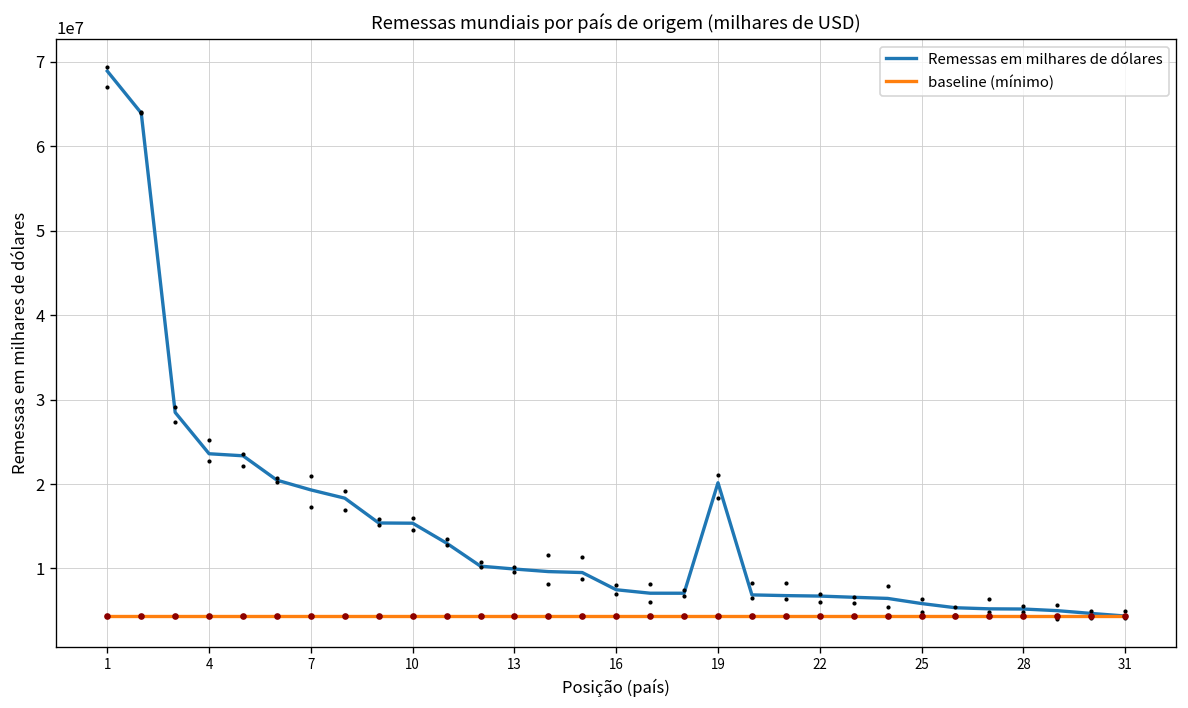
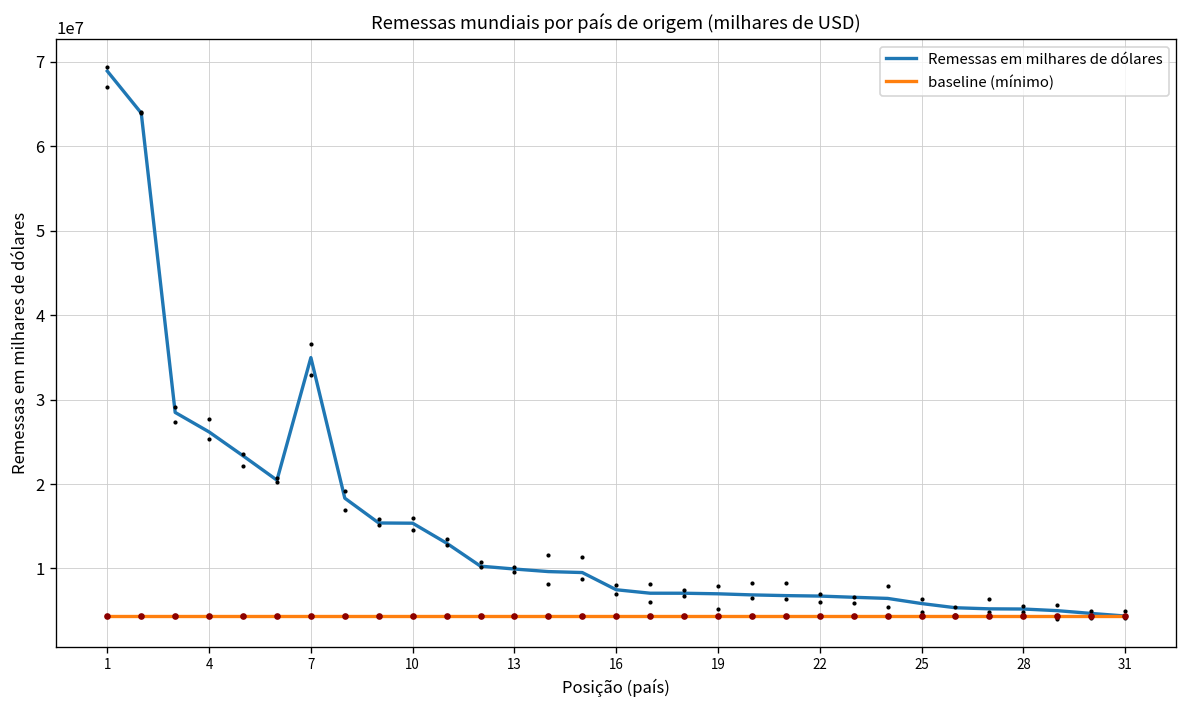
Remessas em milhares de dólares, 4: 24000000 -> 26000000
Remessas em milhares de dólares, 7: 19000000 -> 35000000
Remessas em milhares de dólares, 19: 20000000 -> 7000000
